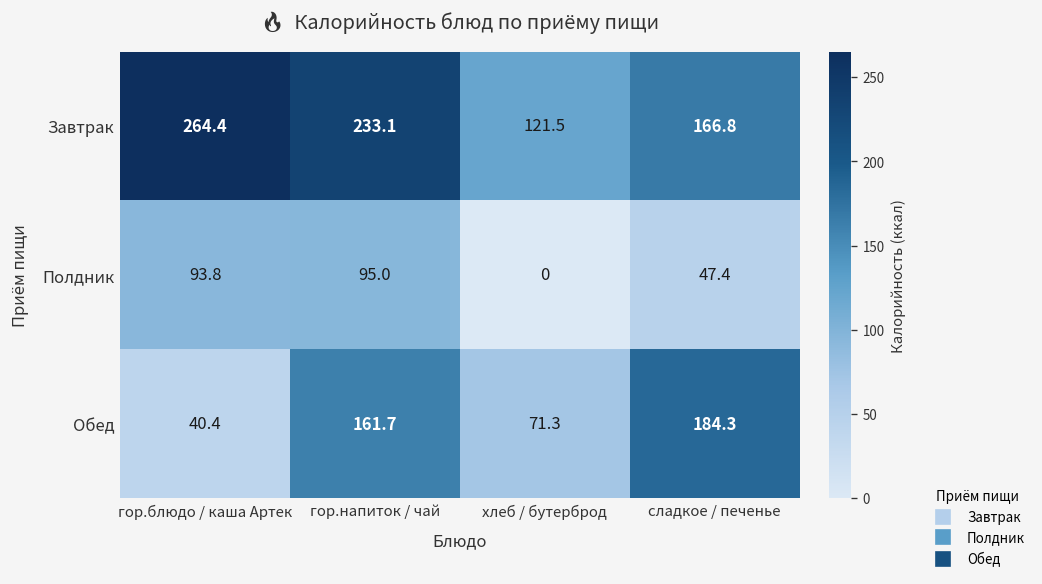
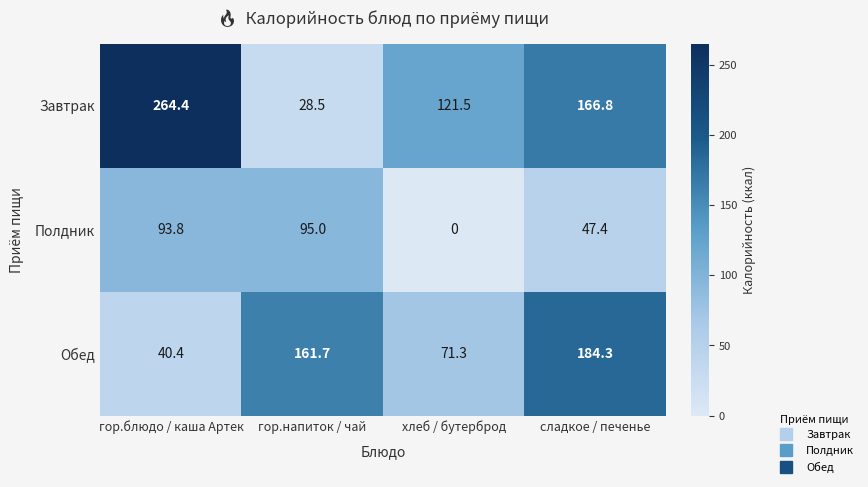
Завтрак, гор.напиток / чай: 233.1 -> 28.5
